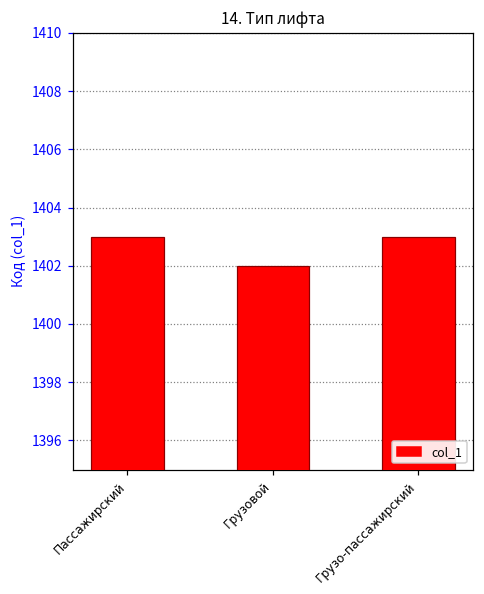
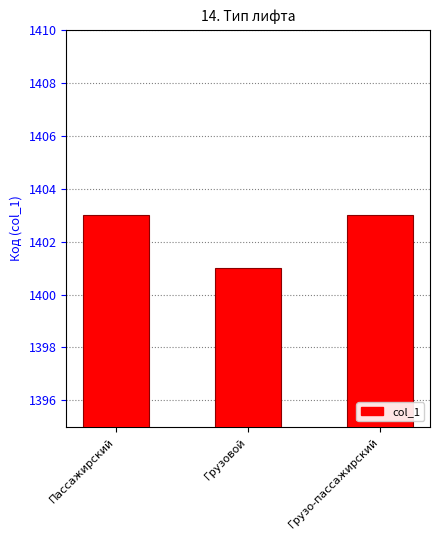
Грузовой: 1402 -> 1401
